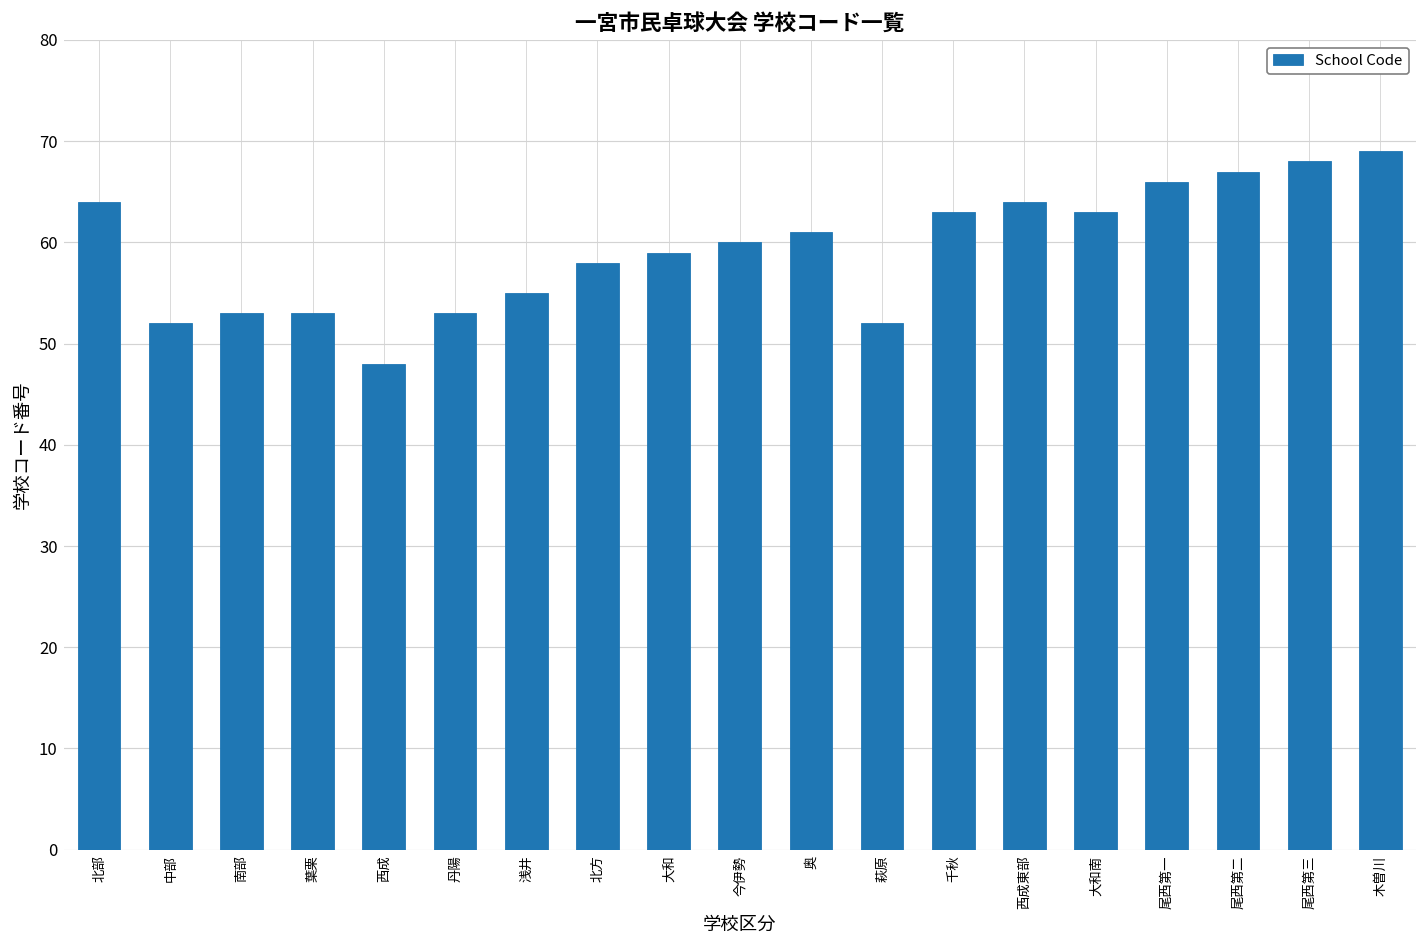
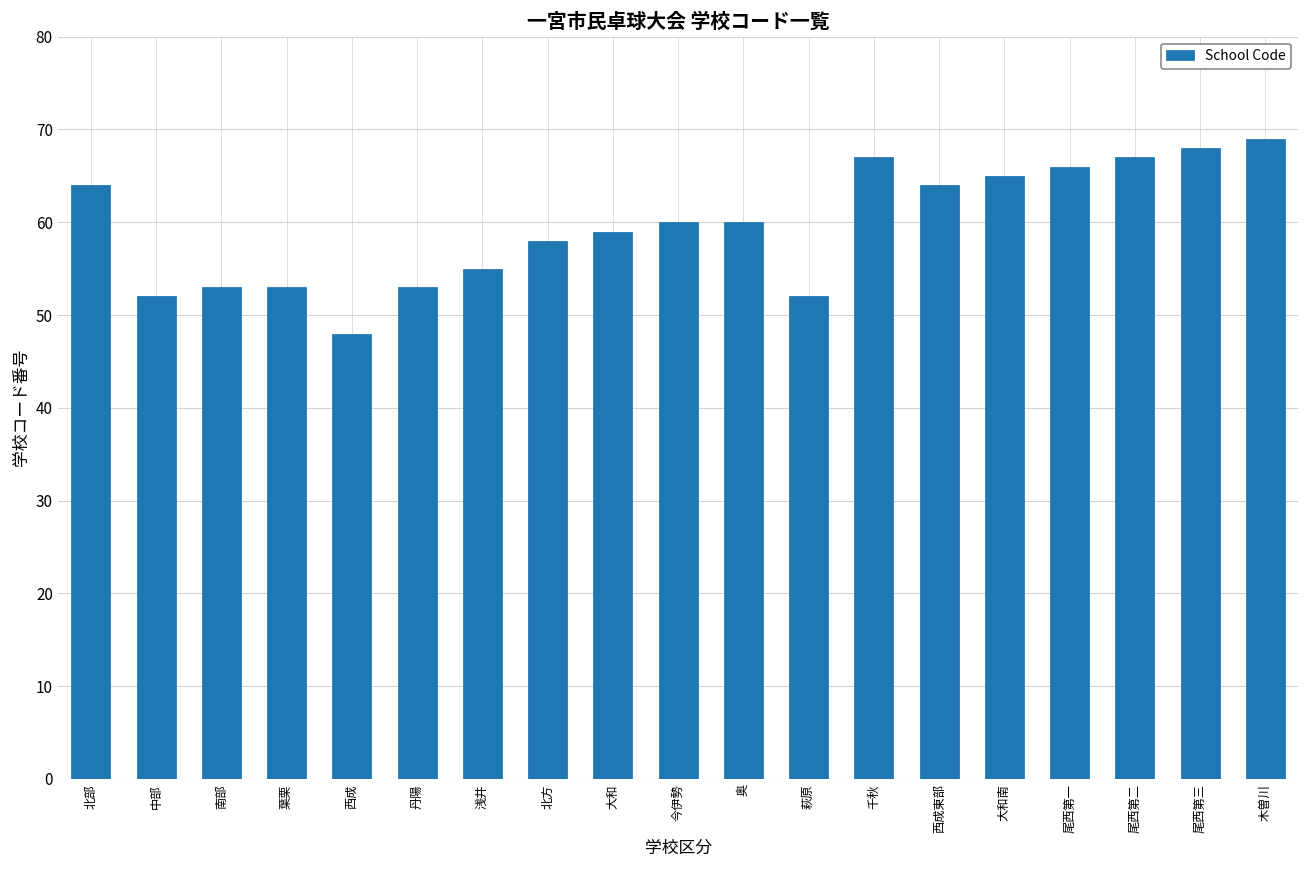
奥: 61 -> 60
千秋: 63 -> 67
大和南: 63 -> 65
